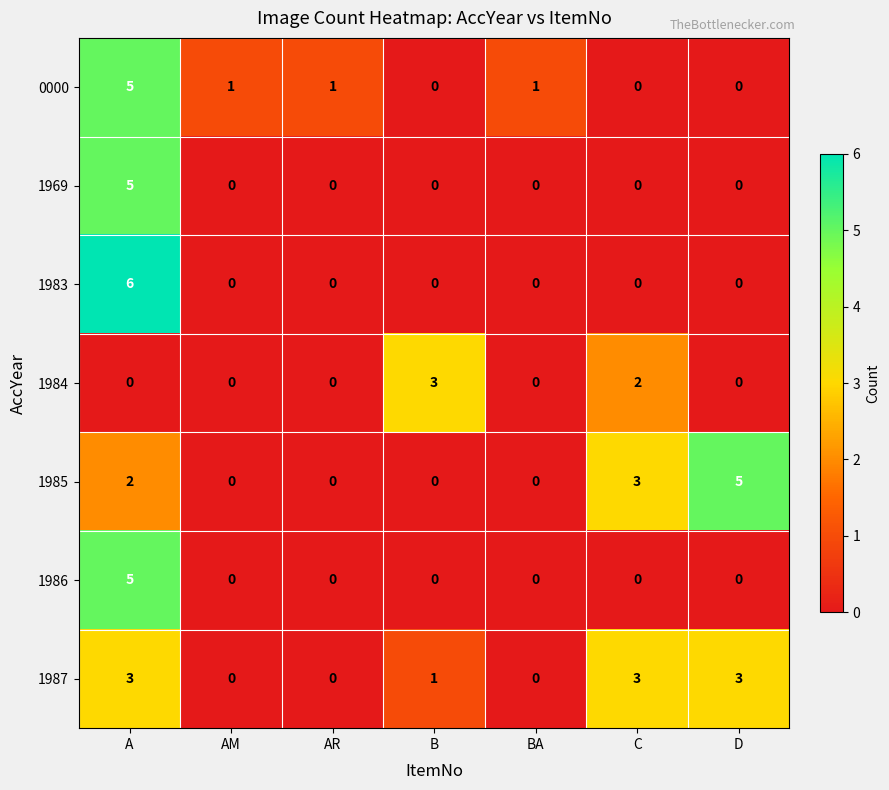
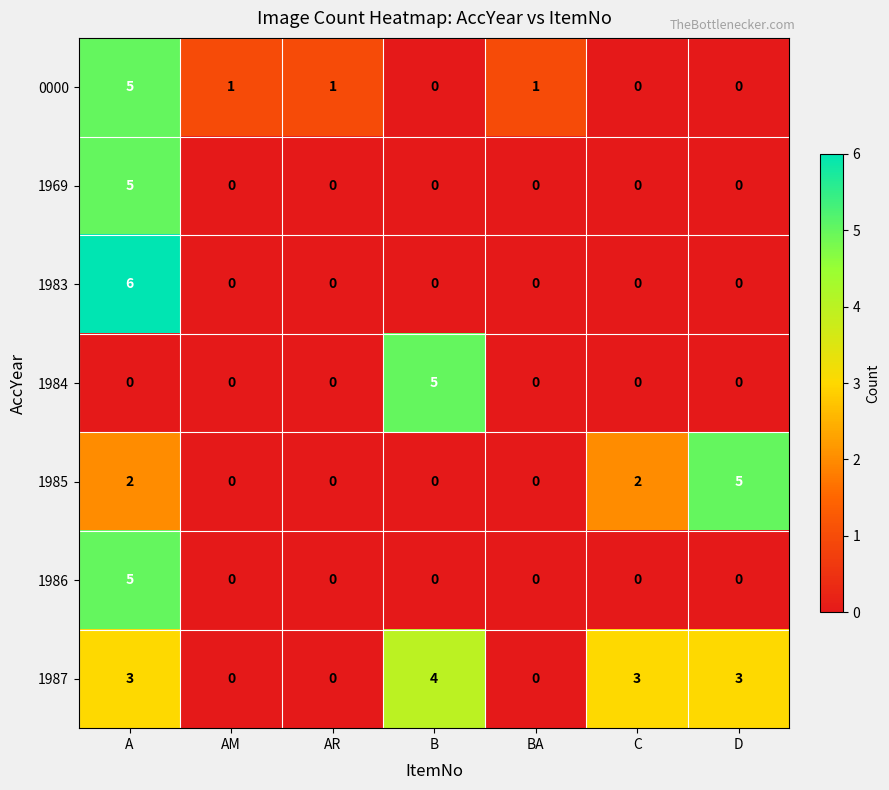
1984, B: 3 -> 5
1984, C: 2 -> 0
1985, C: 3 -> 2
1987, B: 1 -> 4
